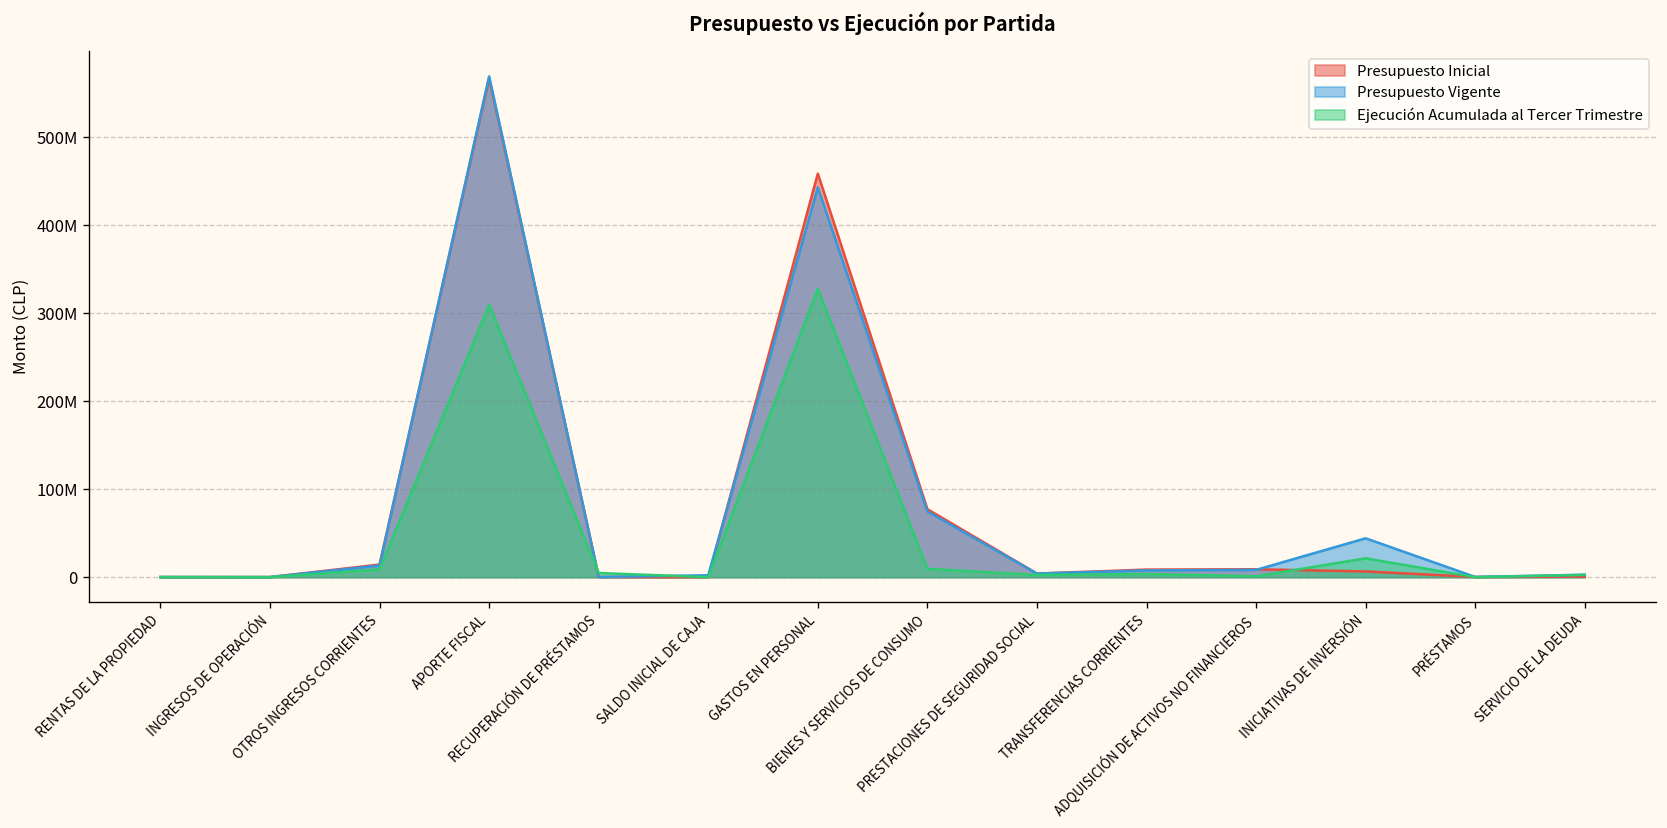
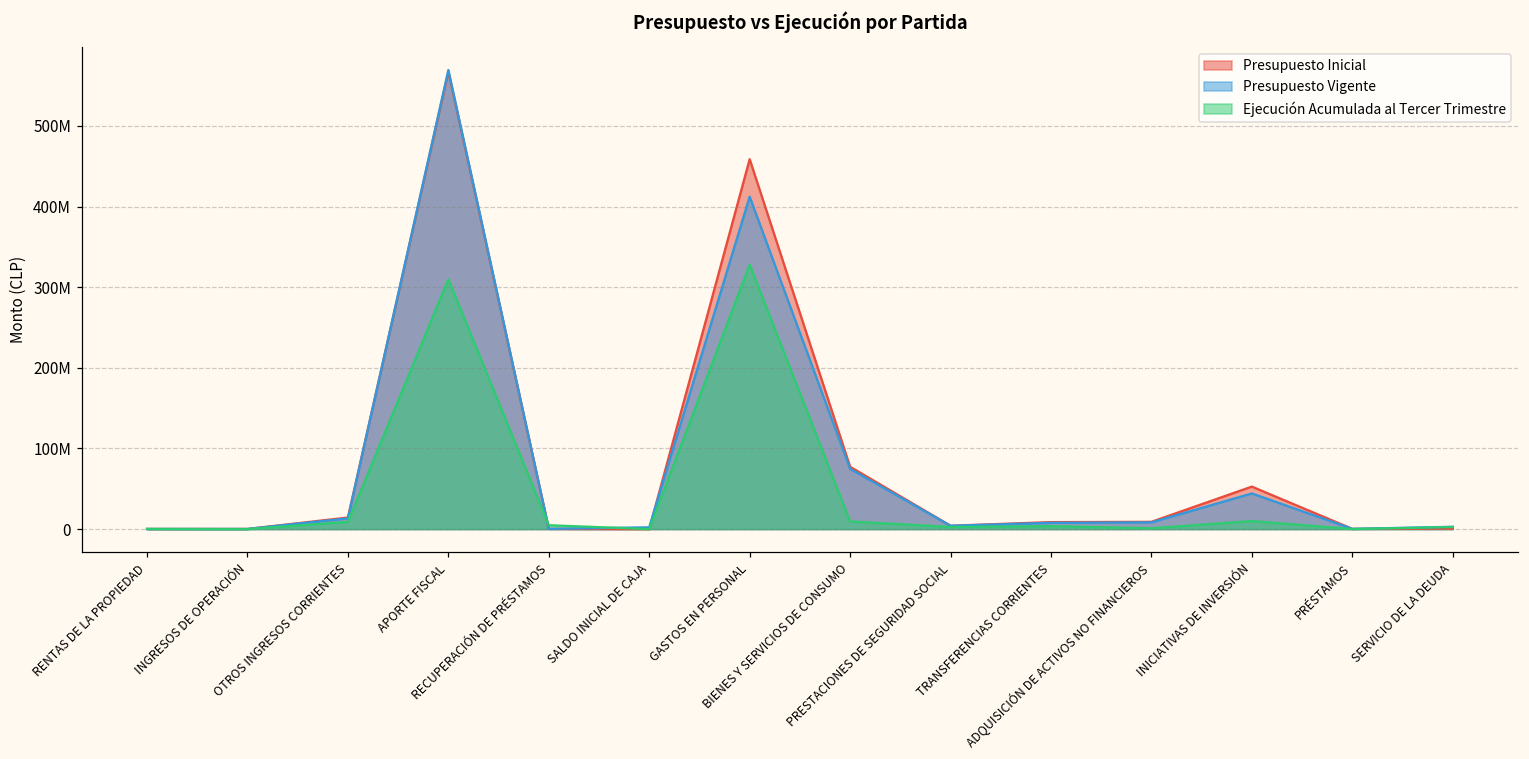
Presupuesto Vigente, GASTOS EN PERSONAL: 440000000 -> 410000000
Presupuesto Inicial, INICIATIVAS DE INVERSIÓN: 10000000 -> 50000000
Ejecución Acumulada al Tercer Trimestre, INICIATIVAS DE INVERSIÓN: 20000000 -> 10000000
